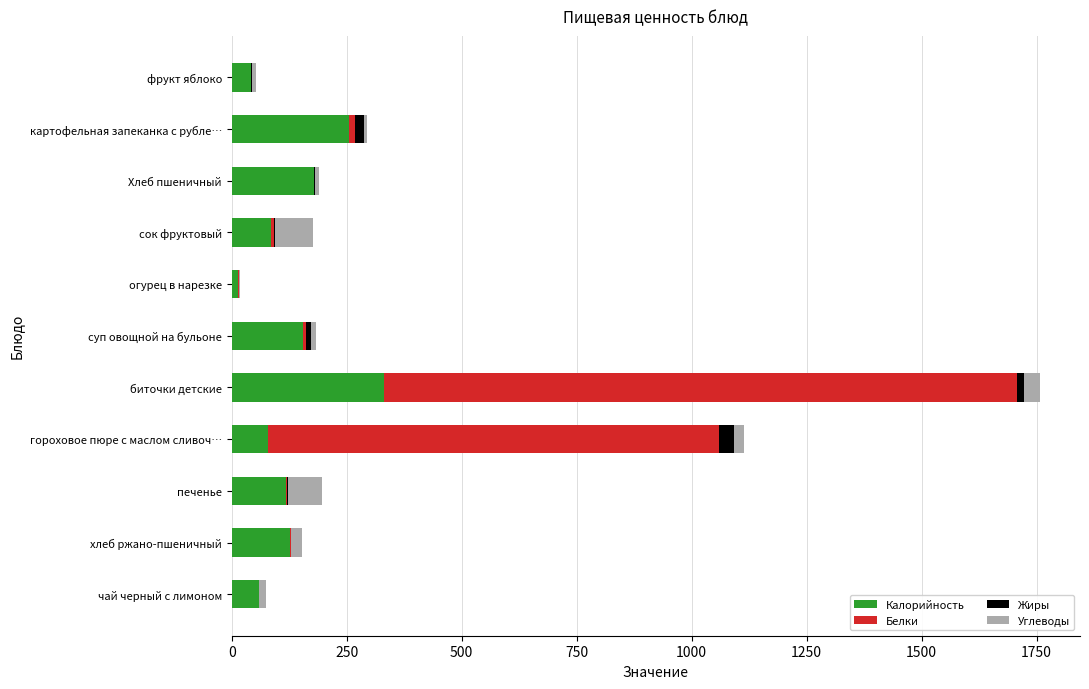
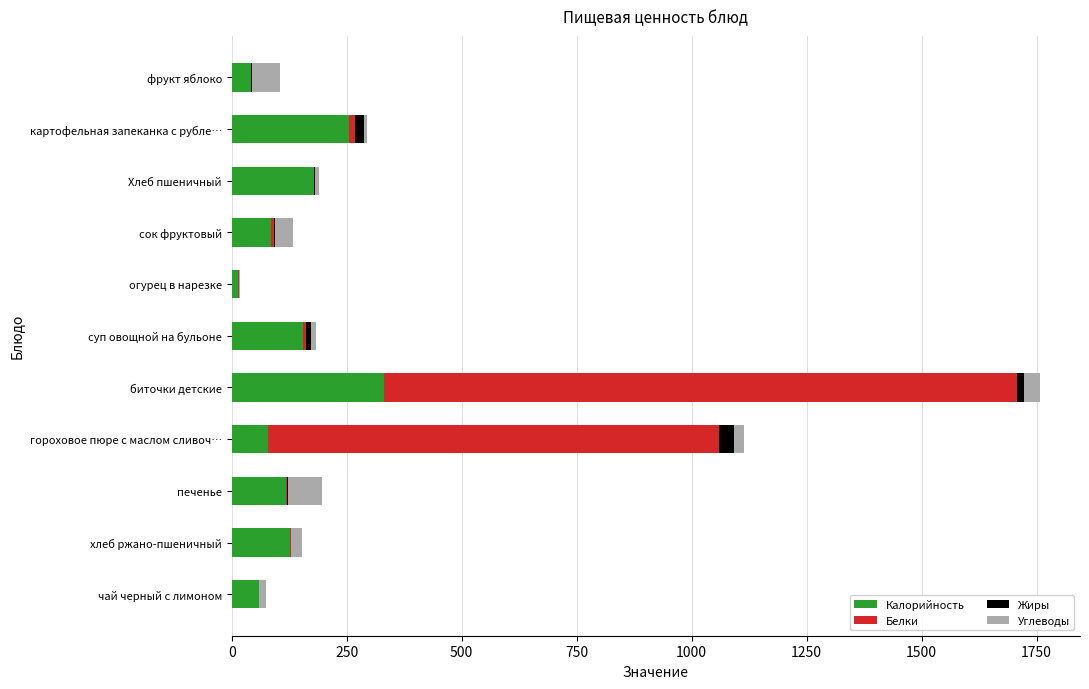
Углеводы, фрукт яблоко: 10 -> 60
Углеводы, сок фруктовый: 80 -> 40
